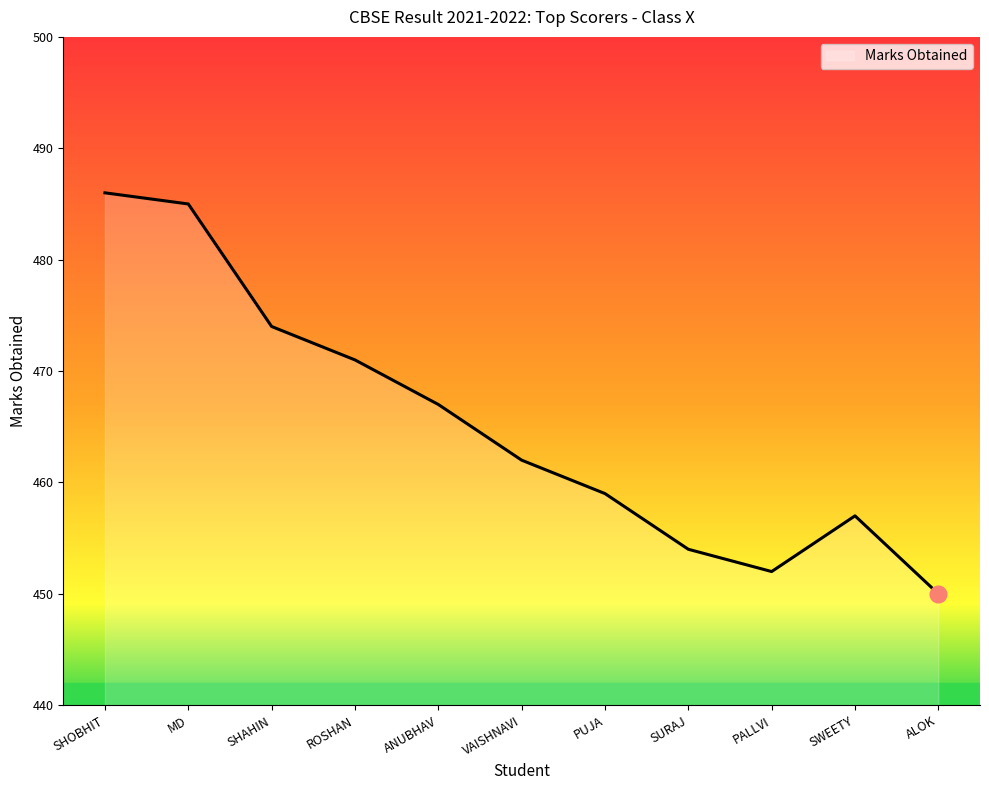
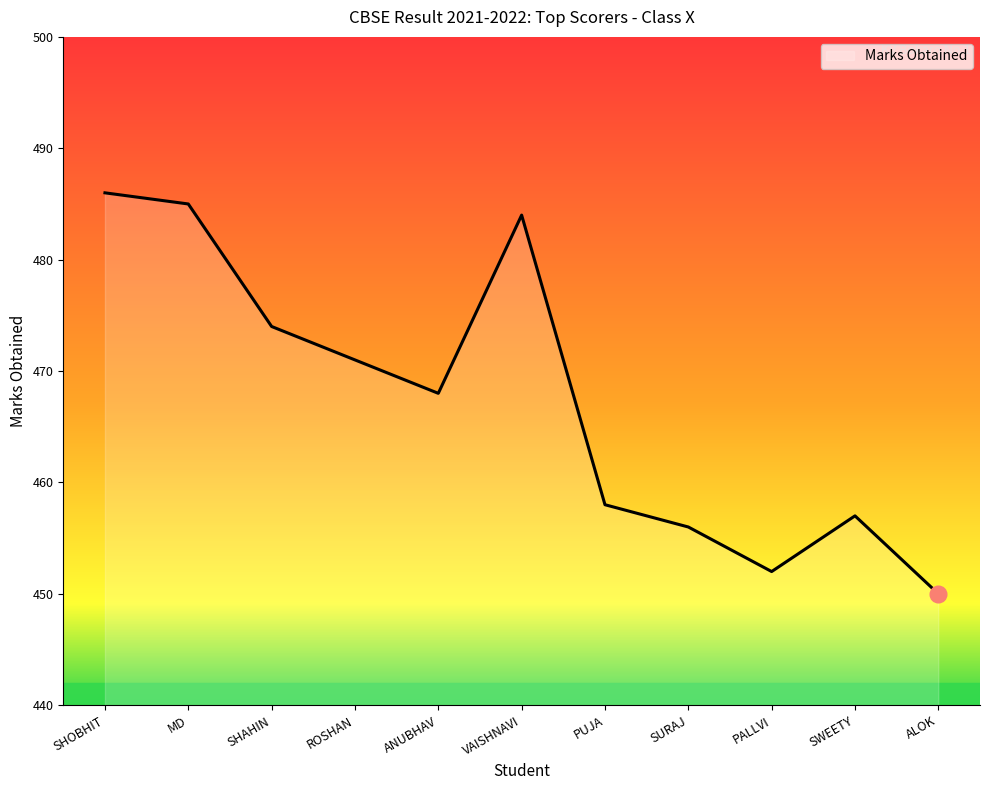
Marks Obtained, ANUBHAV: 467 -> 468
Marks Obtained, VAISHNAVI: 462 -> 484
Marks Obtained, PUJA: 459 -> 458
Marks Obtained, SURAJ: 454 -> 456
